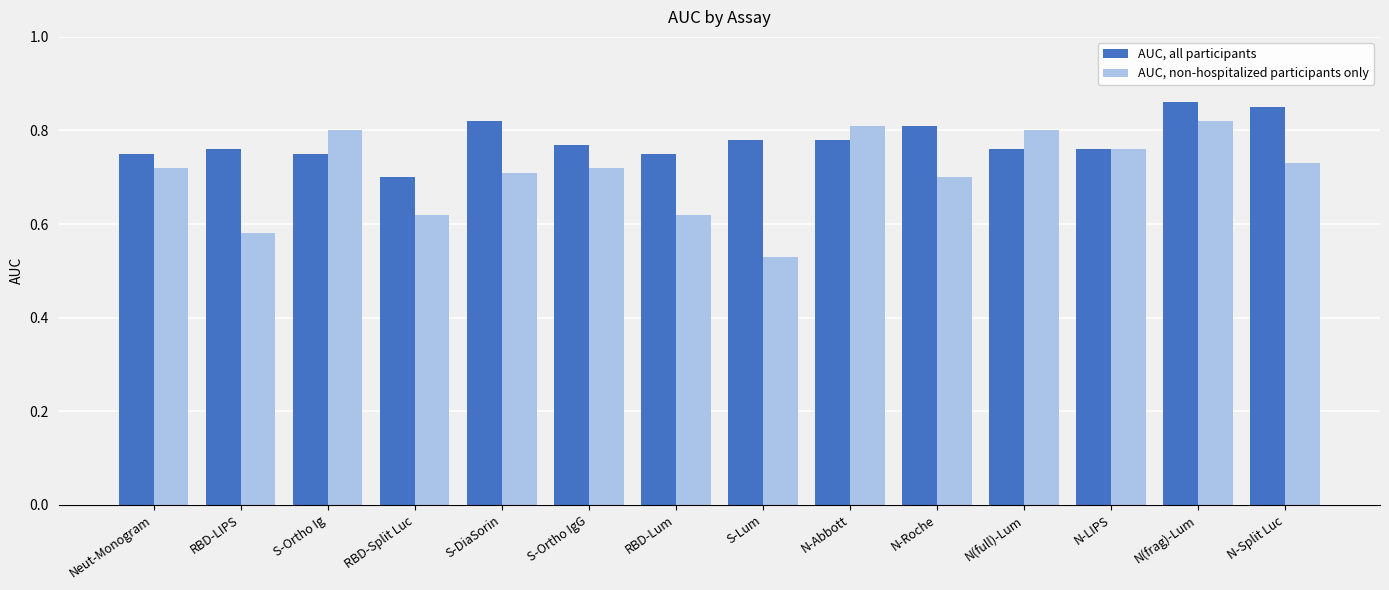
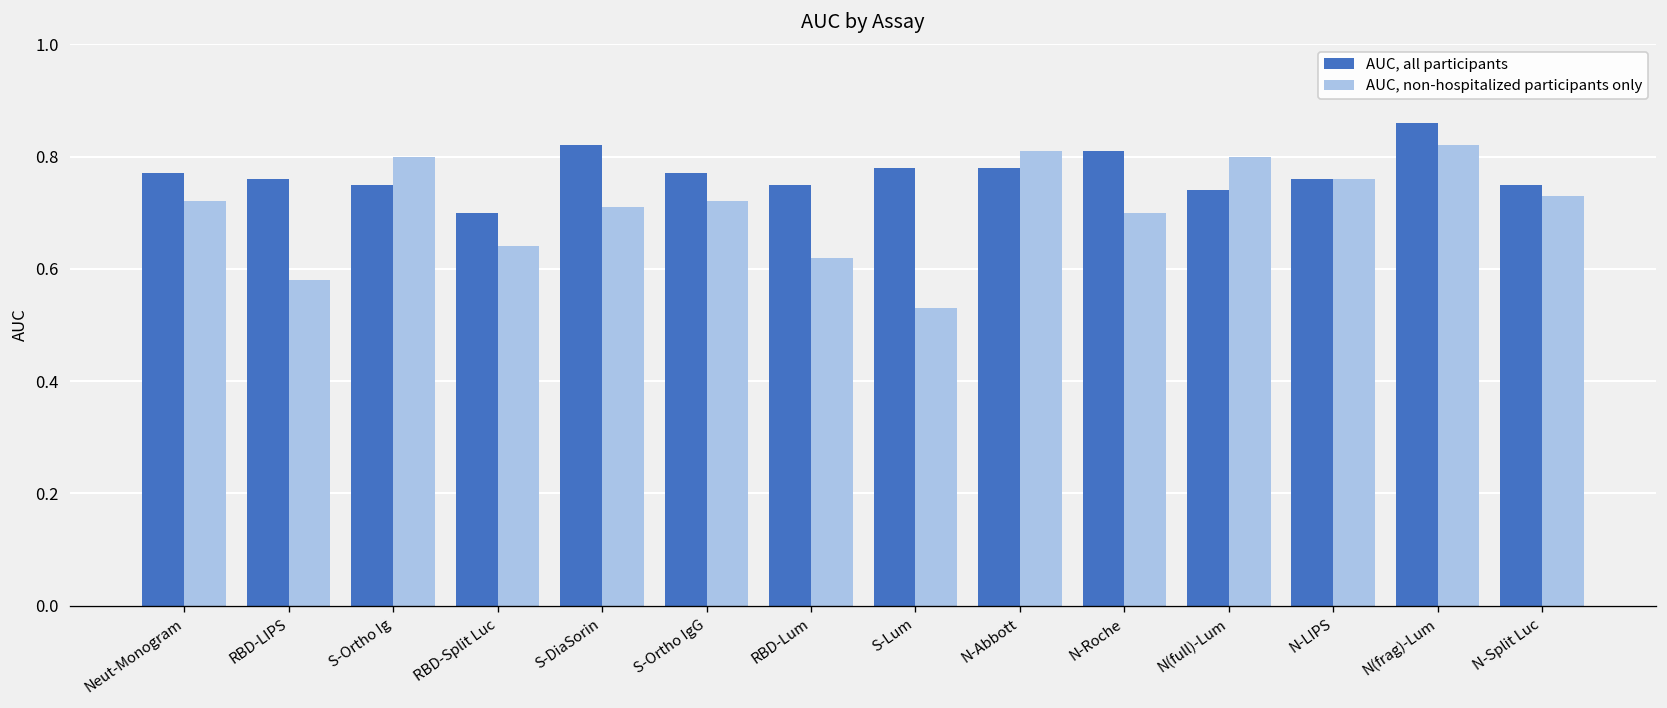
AUC, all participants, Neut-Monogram: 0.75 -> 0.77
AUC, non-hospitalized participants only, RBD-Split Luc: 0.62 -> 0.64
AUC, all participants, N(full)-Lum: 0.76 -> 0.74
AUC, all participants, N-Split Luc: 0.85 -> 0.75
